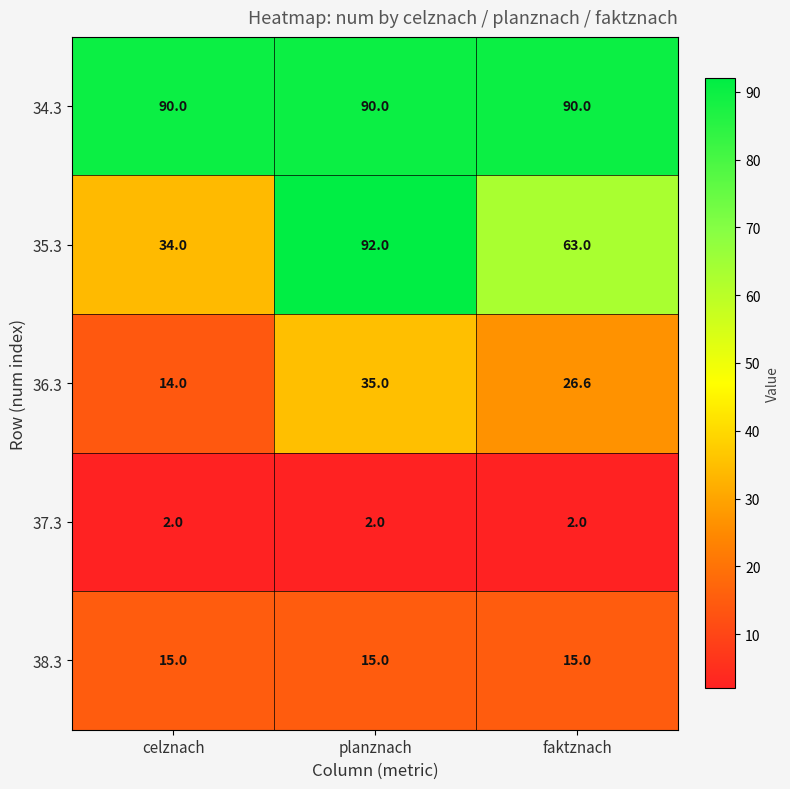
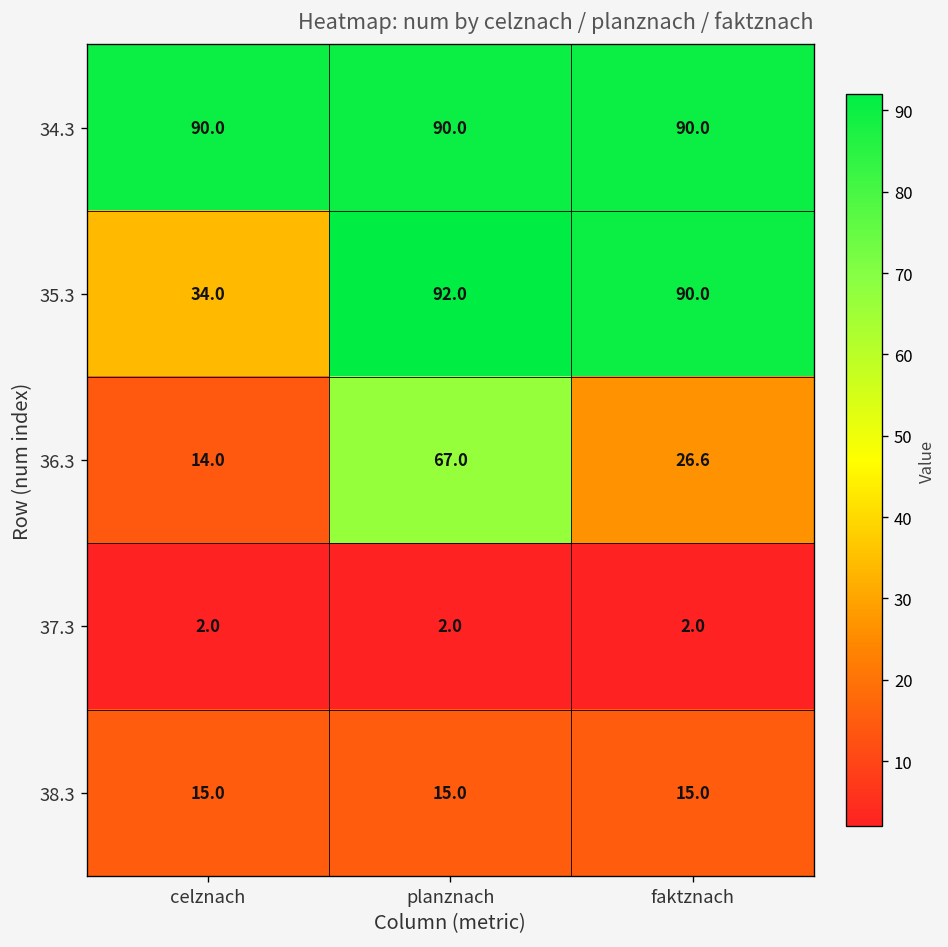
35.3, faktznach: 63.0 -> 90.0
36.3, planznach: 35.0 -> 67.0
